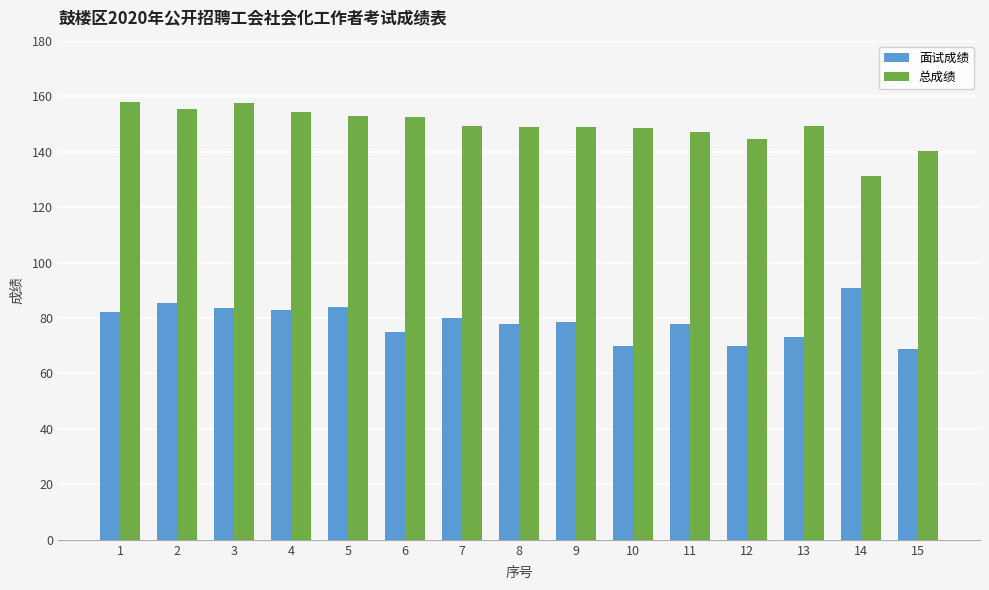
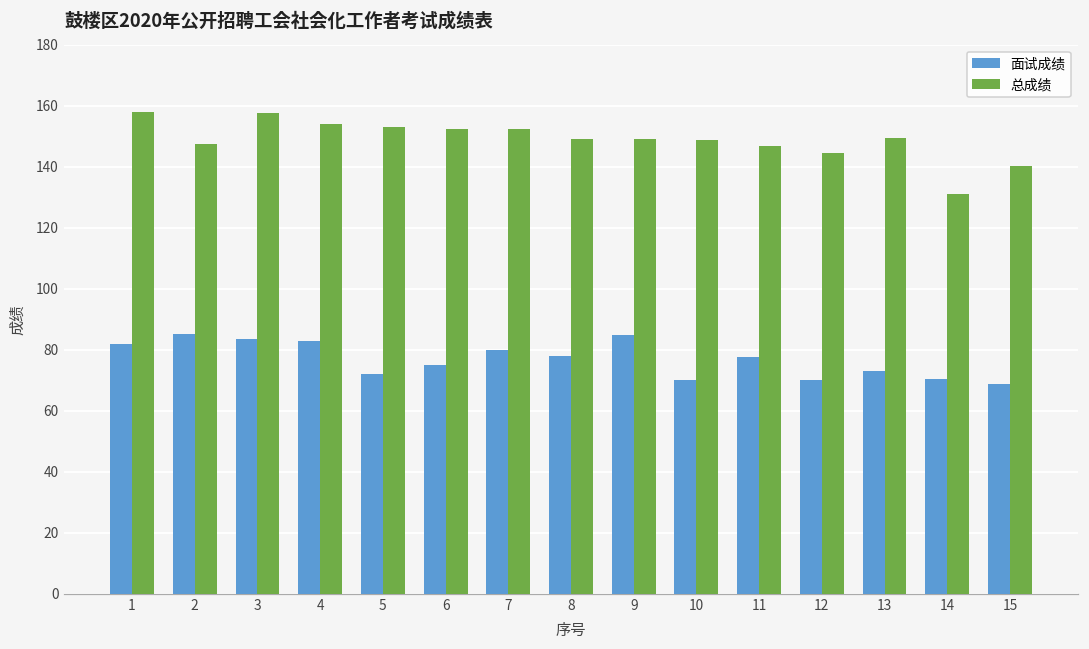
总成绩, 2: 155 -> 148
面试成绩, 5: 84 -> 72
总成绩, 7: 149 -> 152
面试成绩, 9: 79 -> 85
面试成绩, 14: 91 -> 70
